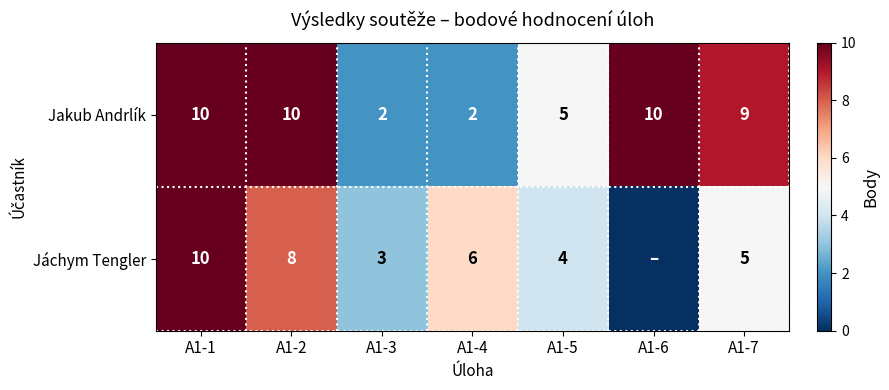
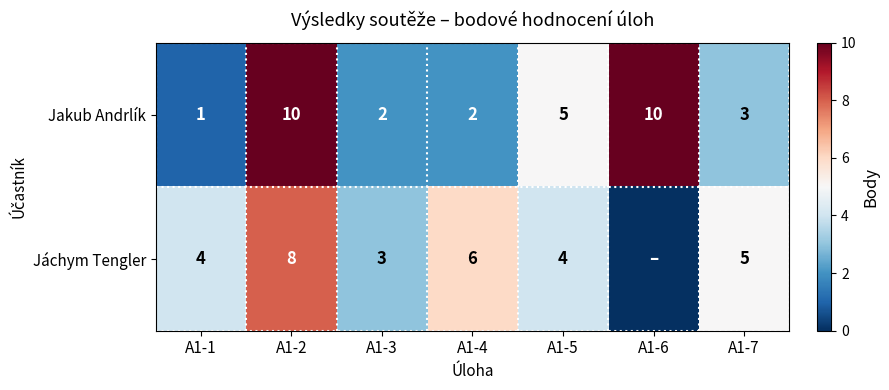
Jakub Andrlík, A1-1: 10 -> 1
Jakub Andrlík, A1-7: 9 -> 3
Jáchym Tengler, A1-1: 10 -> 4
